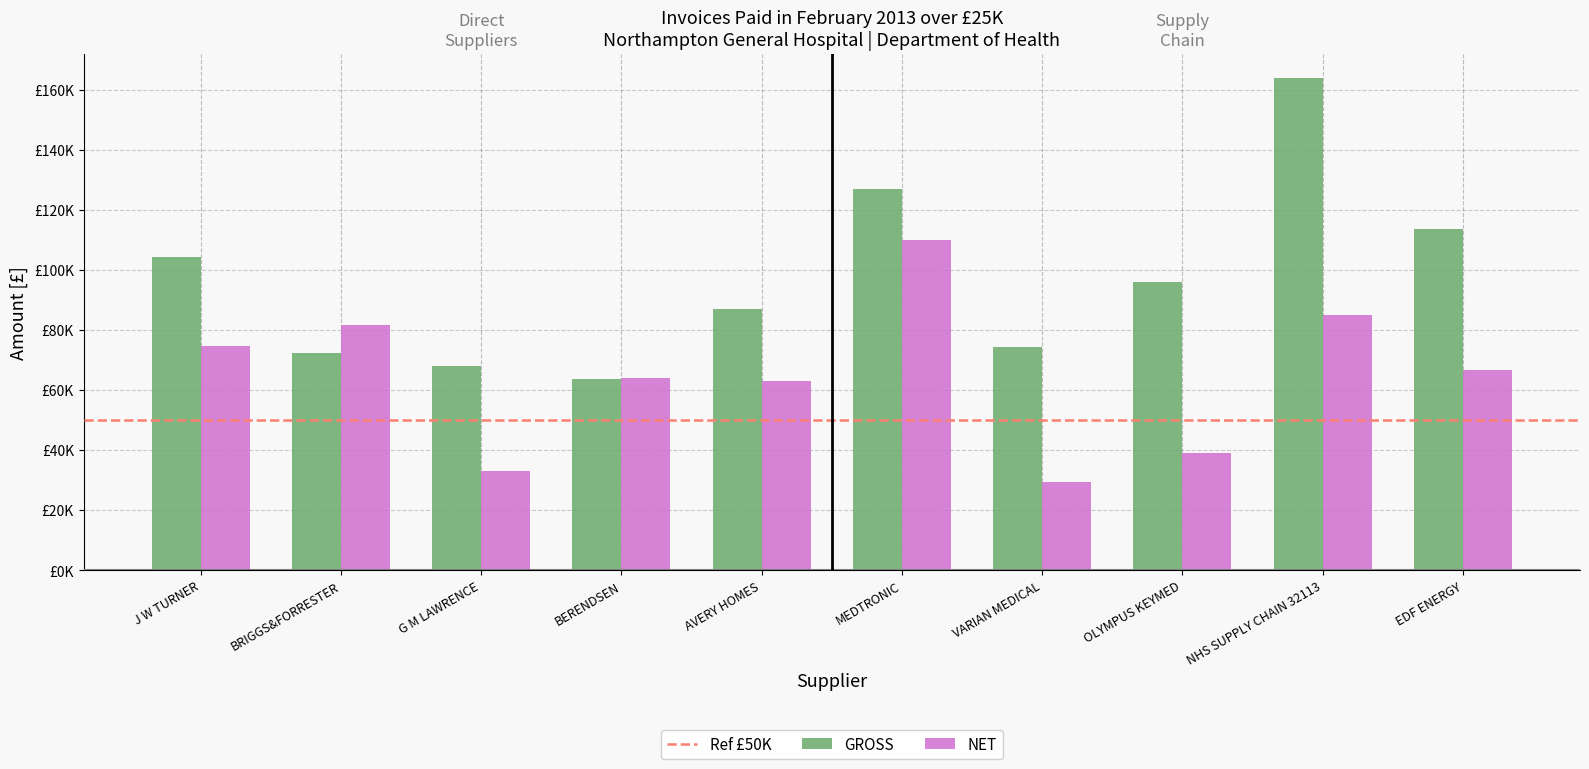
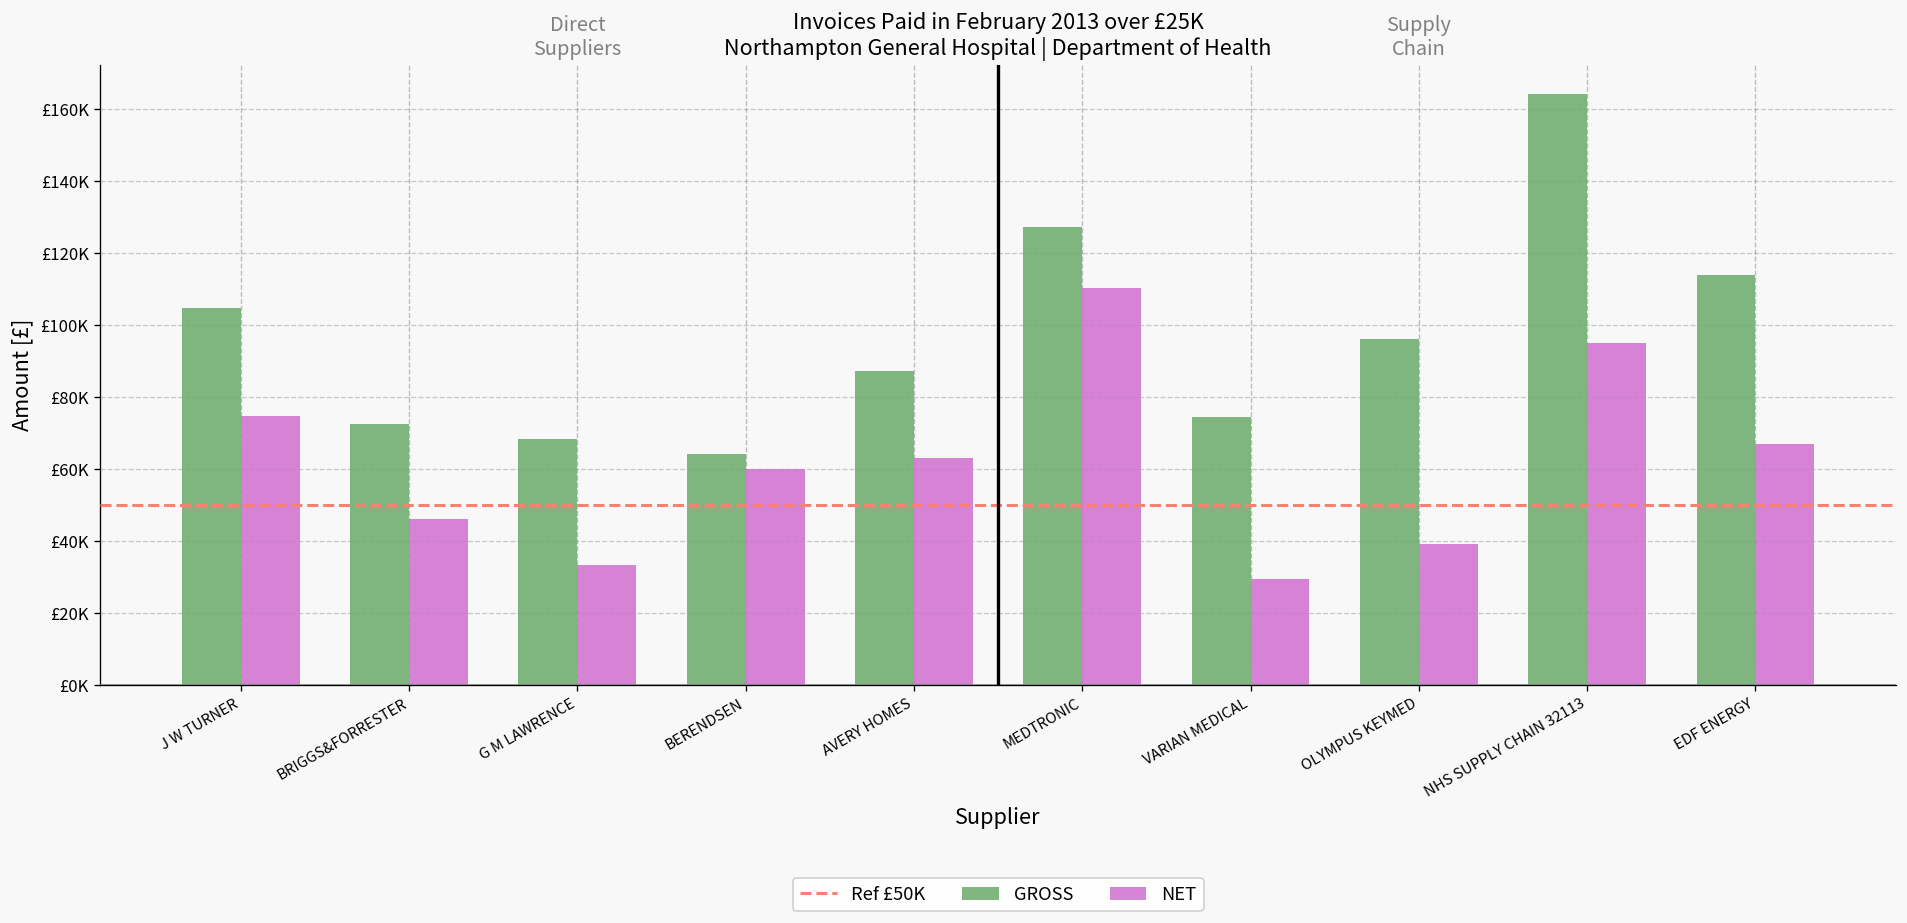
NET, BRIGGS&FORRESTER: £82000 -> £46000
NET, BERENDSEN: £64000 -> £60000
NET, NHS SUPPLY CHAIN 32113: £85000 -> £95000
